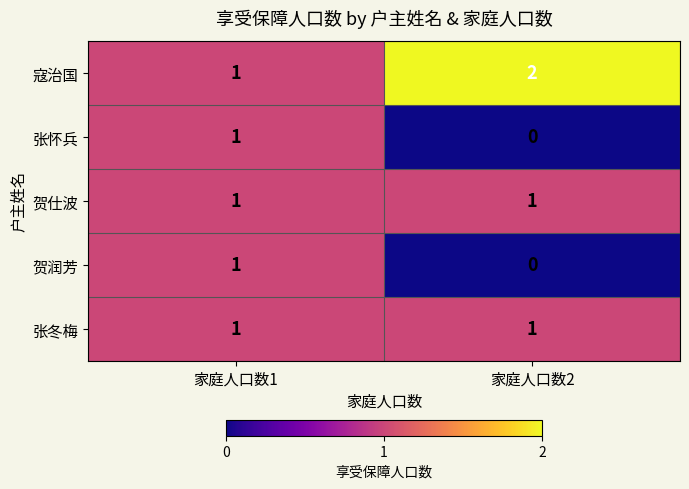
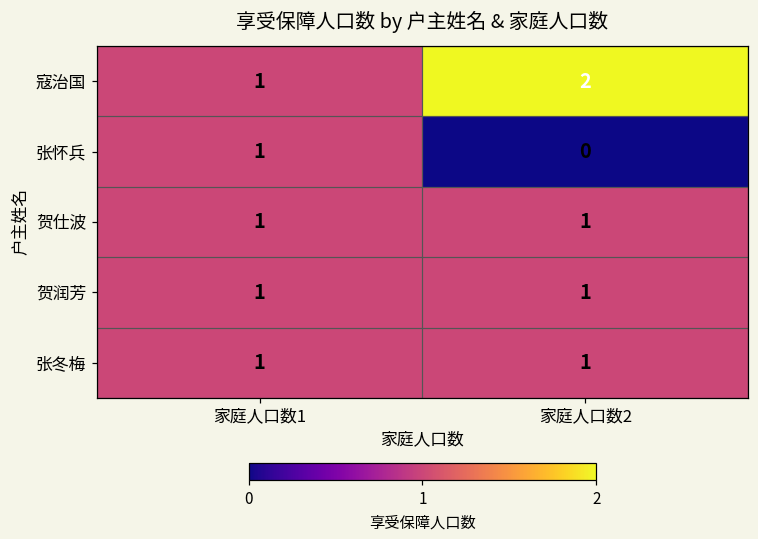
贺润芳, 家庭人口数2: 0 -> 1
